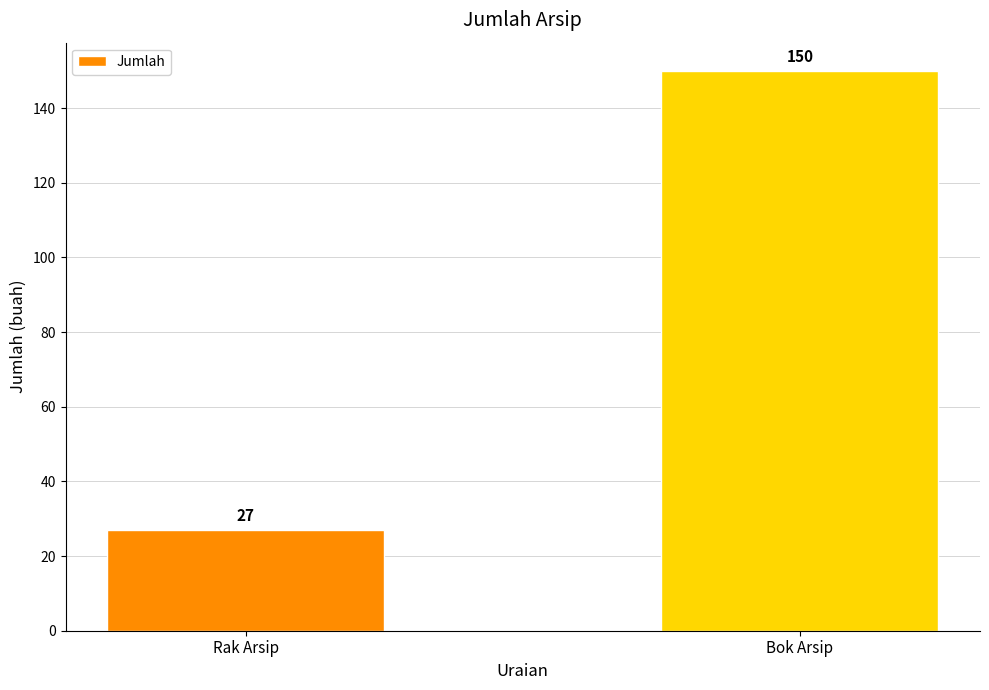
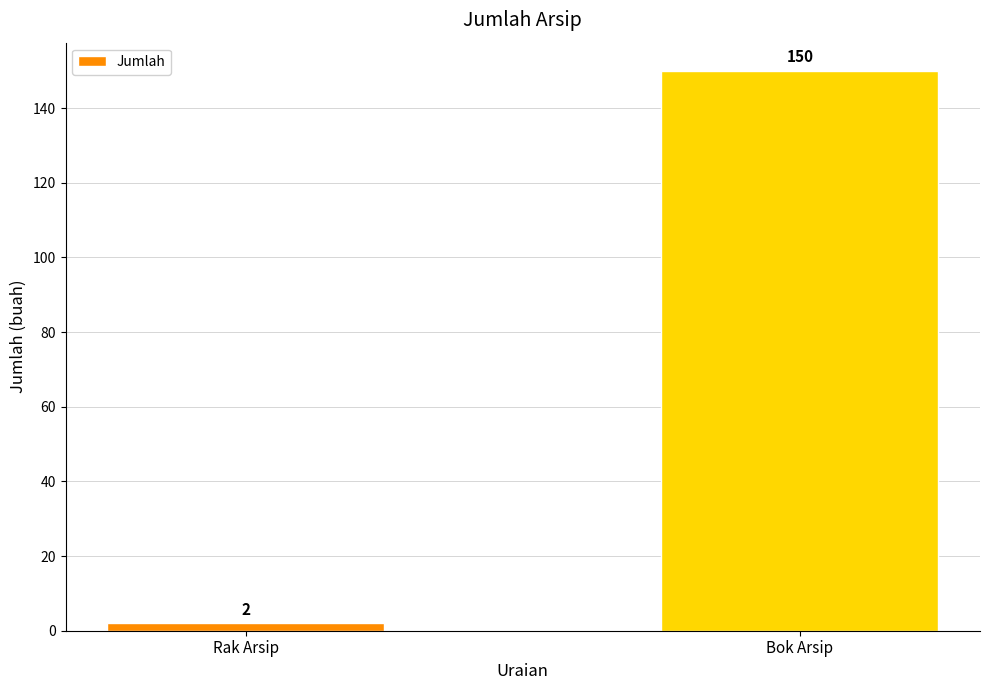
Rak Arsip: 27 -> 2
